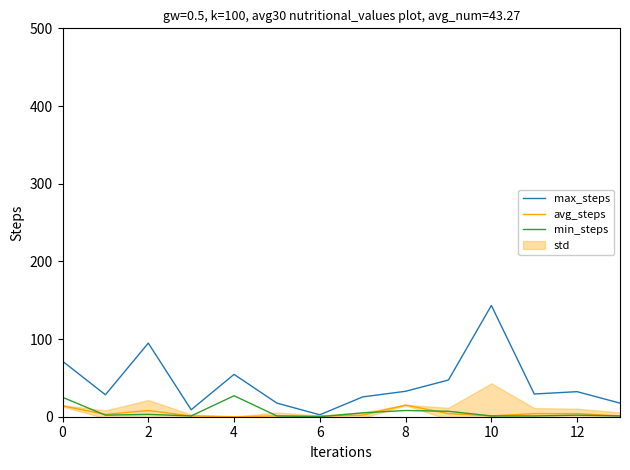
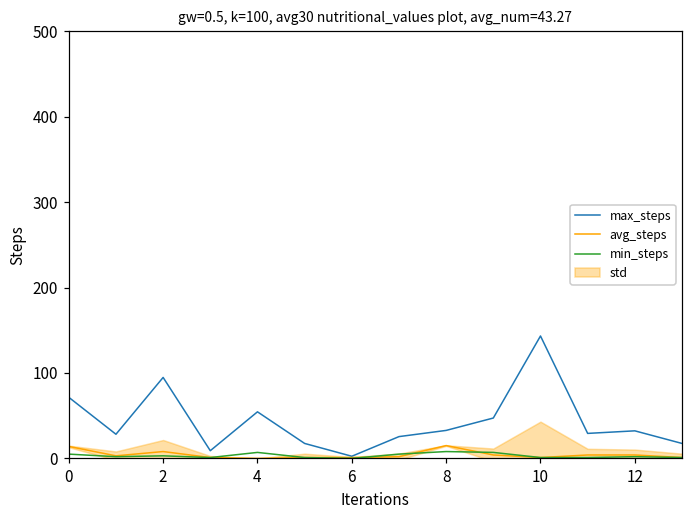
min_steps, 0: 30 -> 10
min_steps, 4: 30 -> 10
